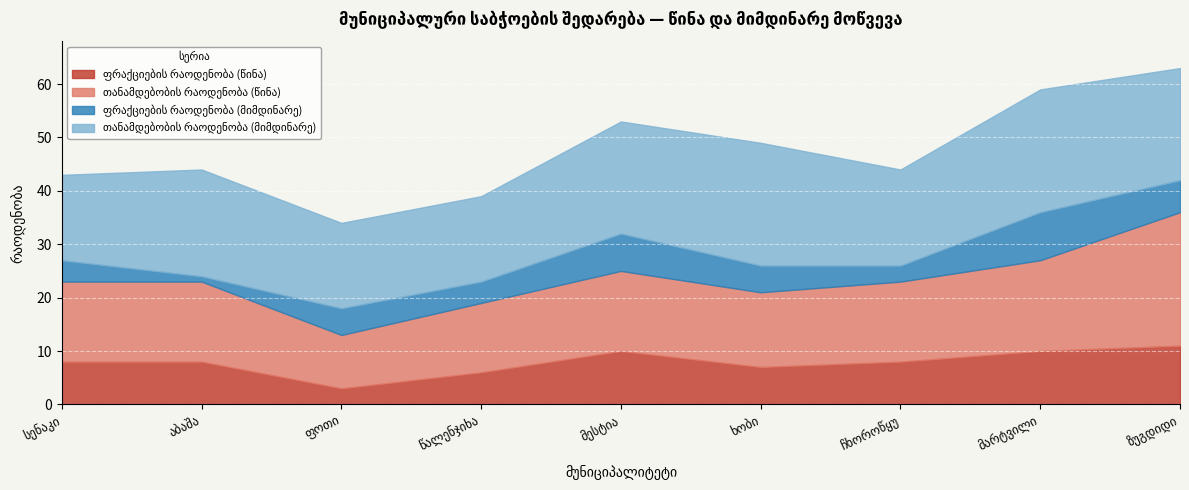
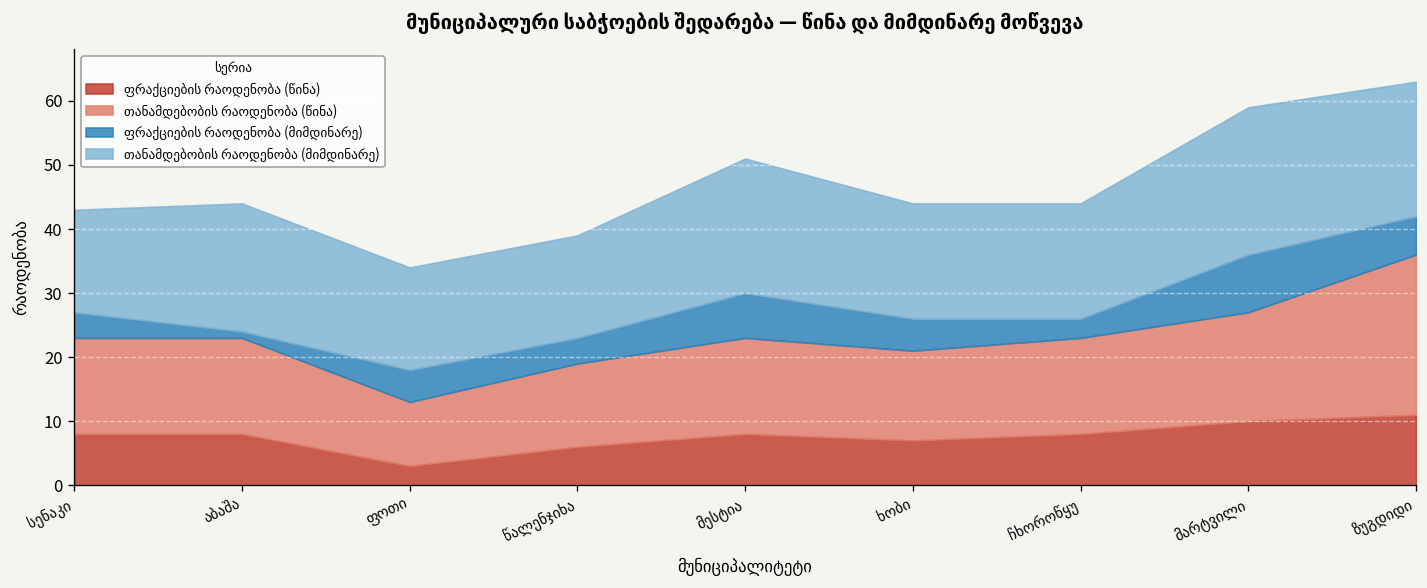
ფრაქციების რაოდენობა (წინა), მესტია: 10 -> 8
თანამდებობის რაოდენობა (მიმდინარე), ხობი: 23 -> 18
